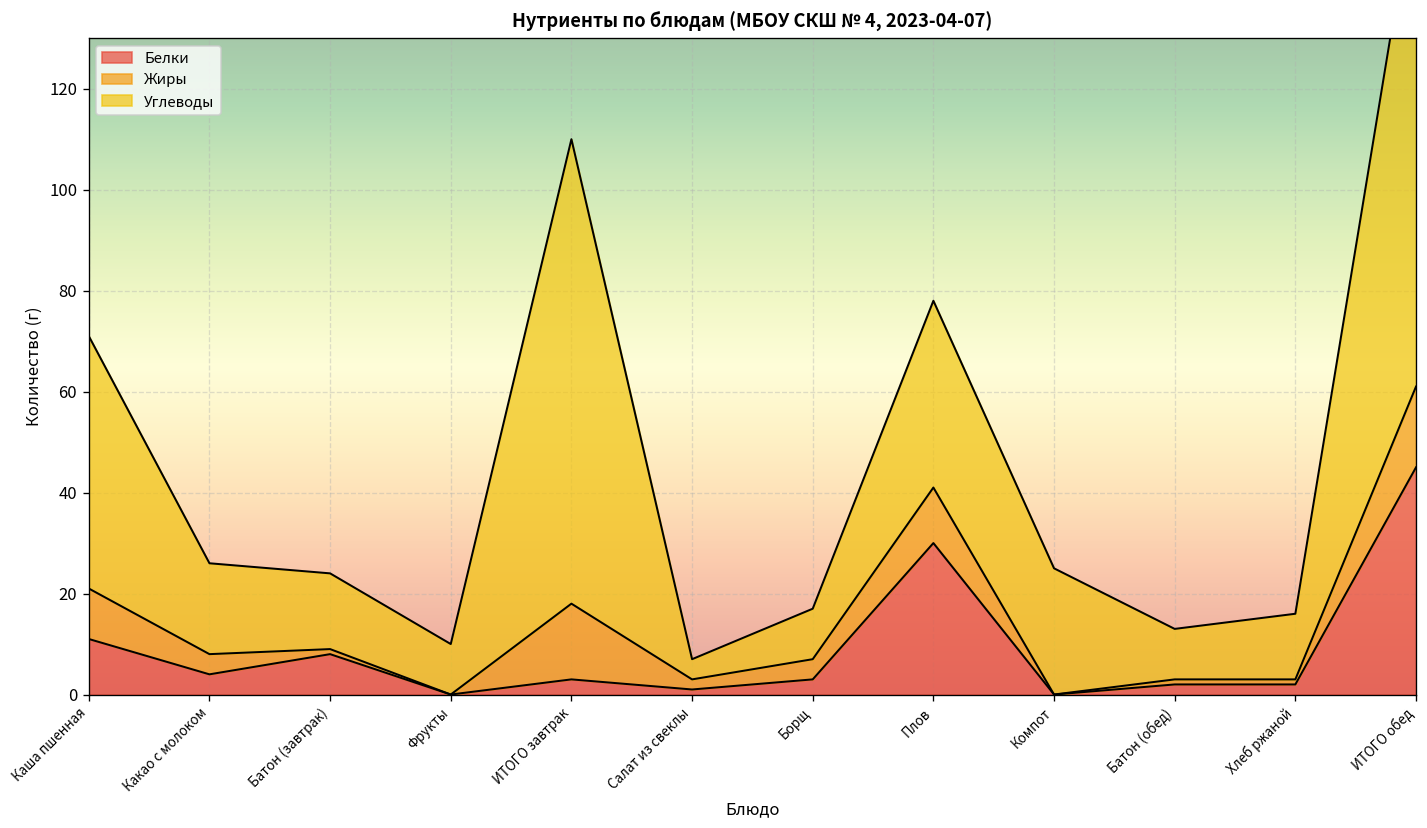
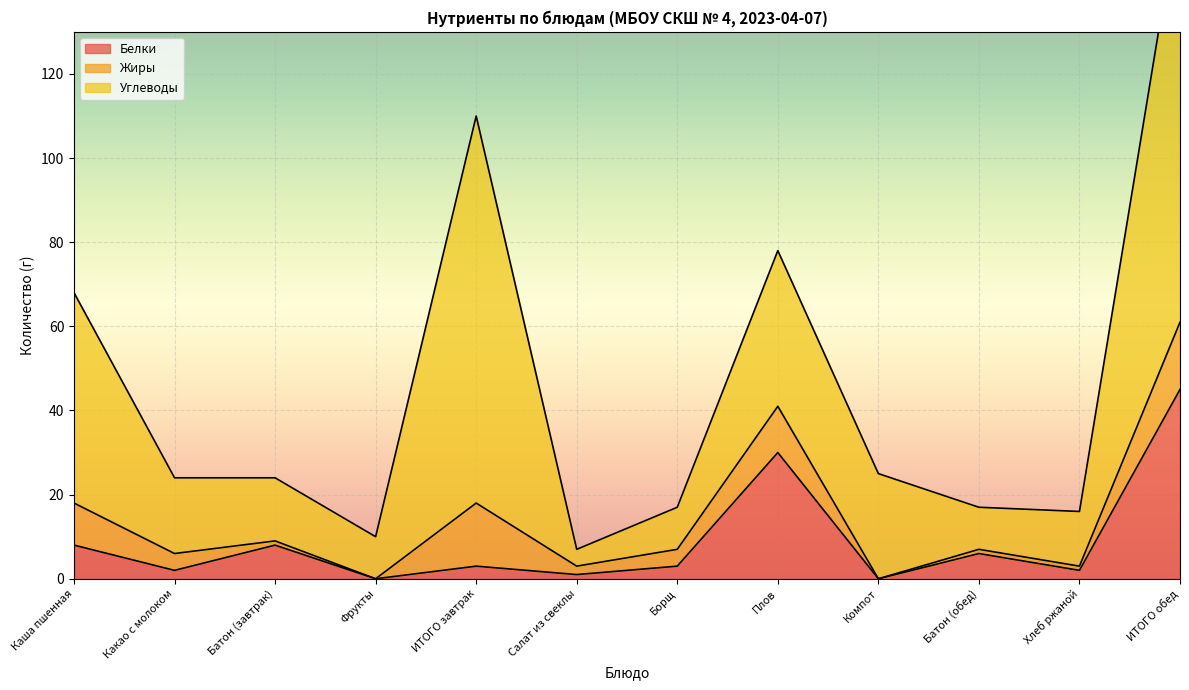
Белки, Каша пшенная: 11 -> 8
Белки, Какао с молоком: 4 -> 2
Белки, Батон (обед): 2 -> 6
